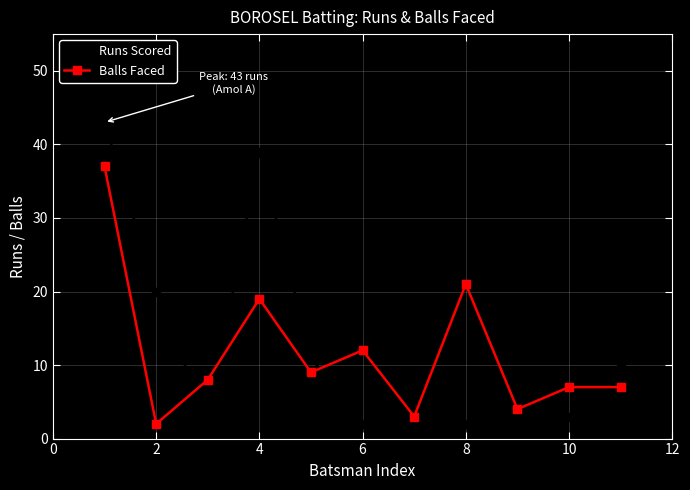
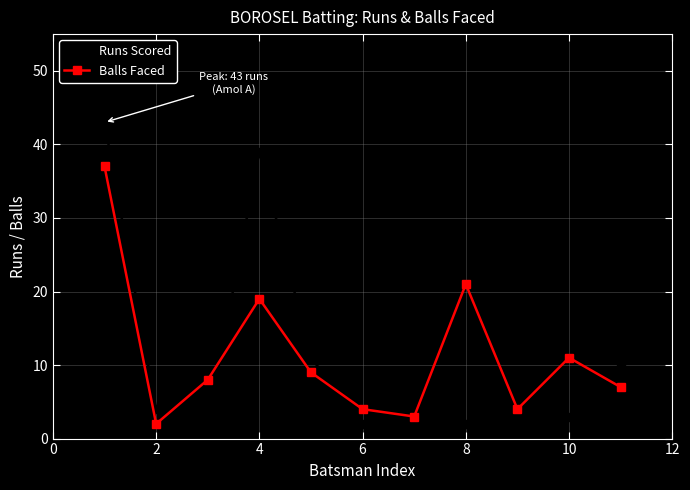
Runs Scored, 2: 20 -> 4
Balls Faced, 6: 12 -> 4
Balls Faced, 10: 7 -> 11
